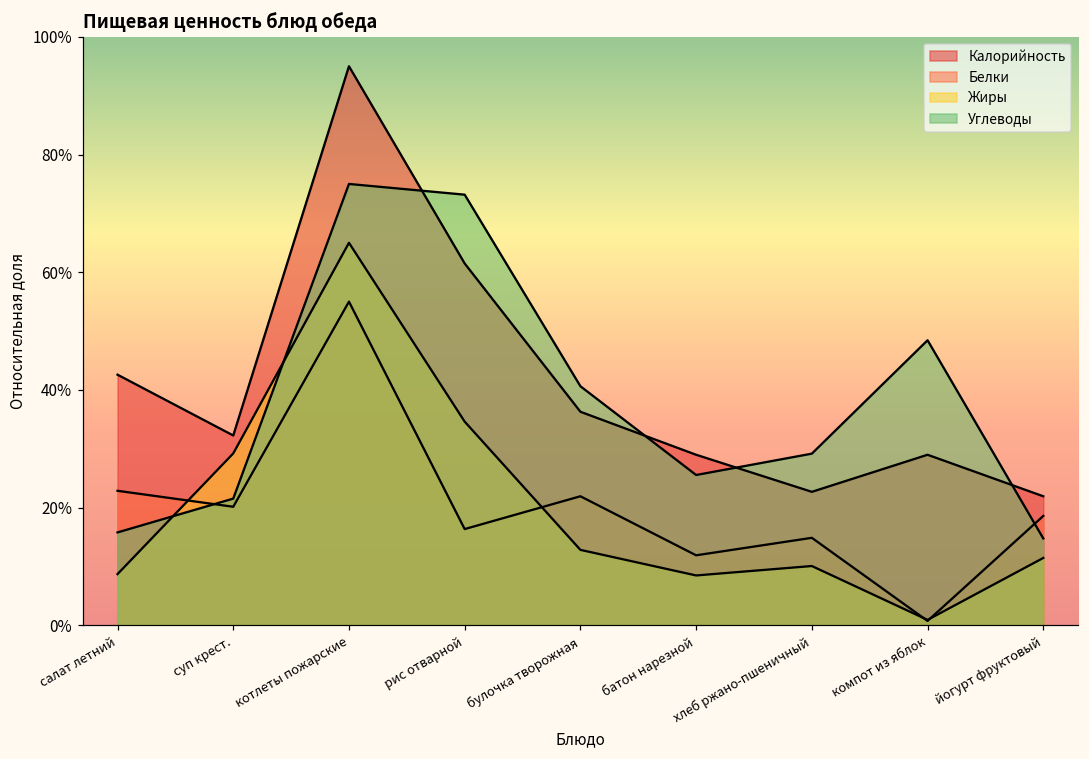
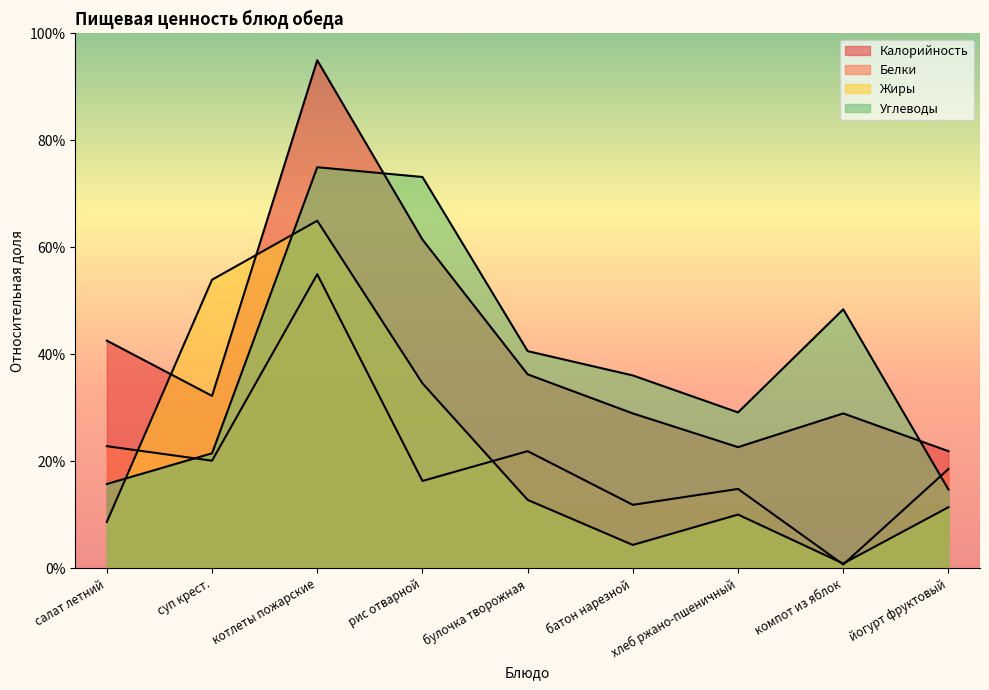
Жиры, суп крест.: 29% -> 54%
Жиры, батон нарезной: 8% -> 4%
Углеводы, батон нарезной: 26% -> 36%
